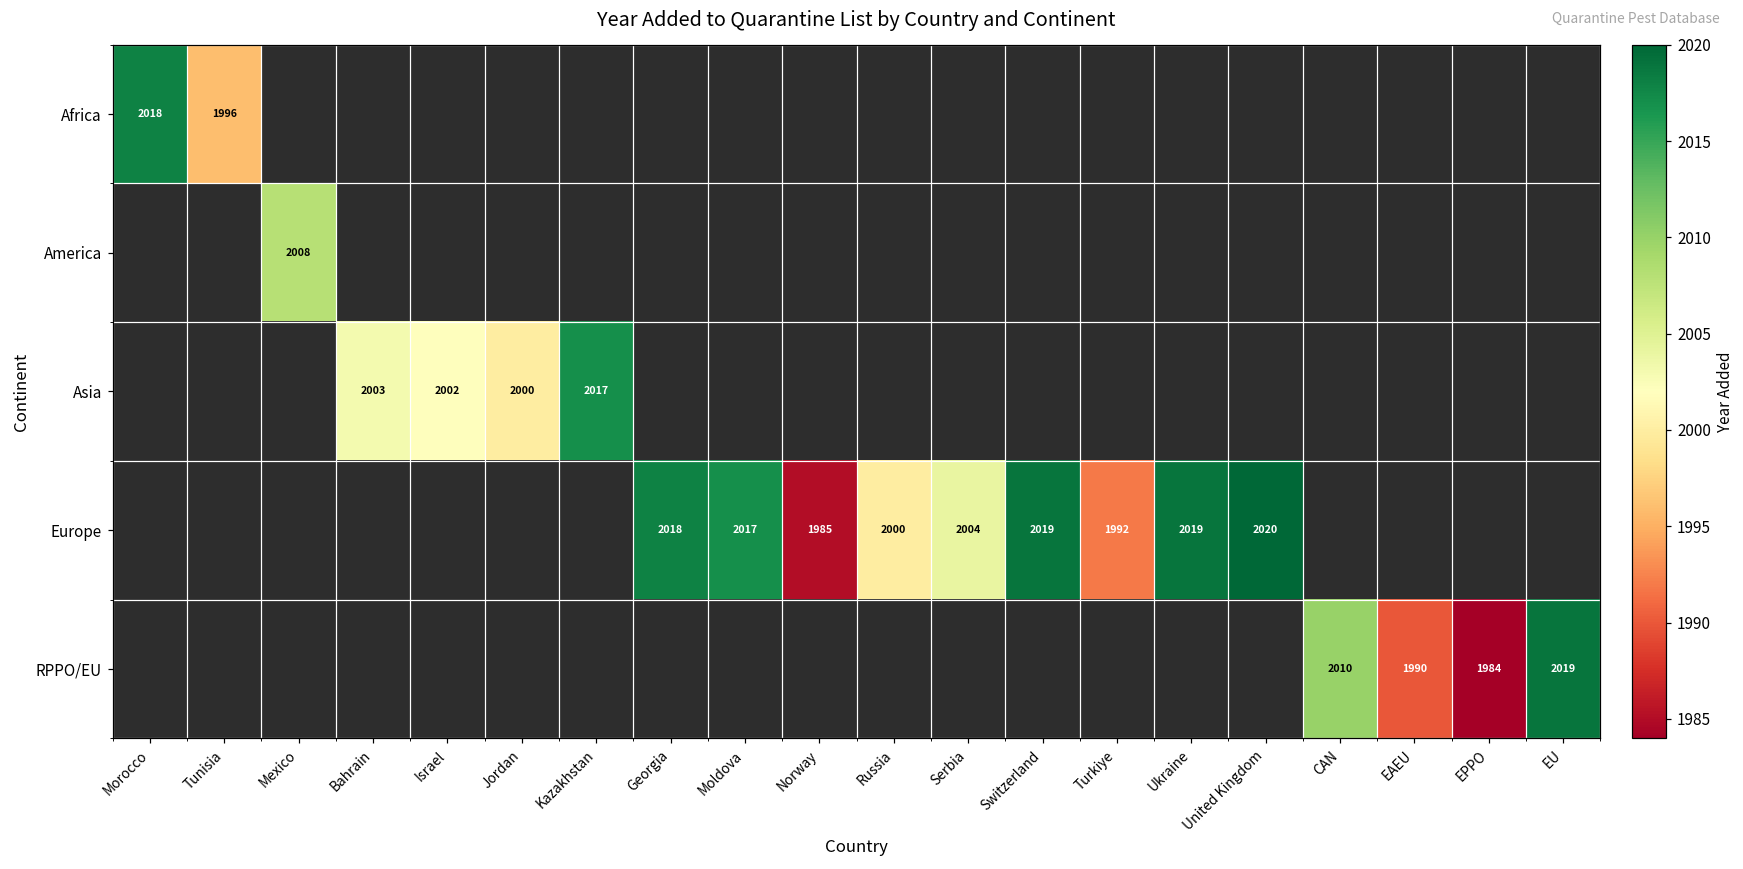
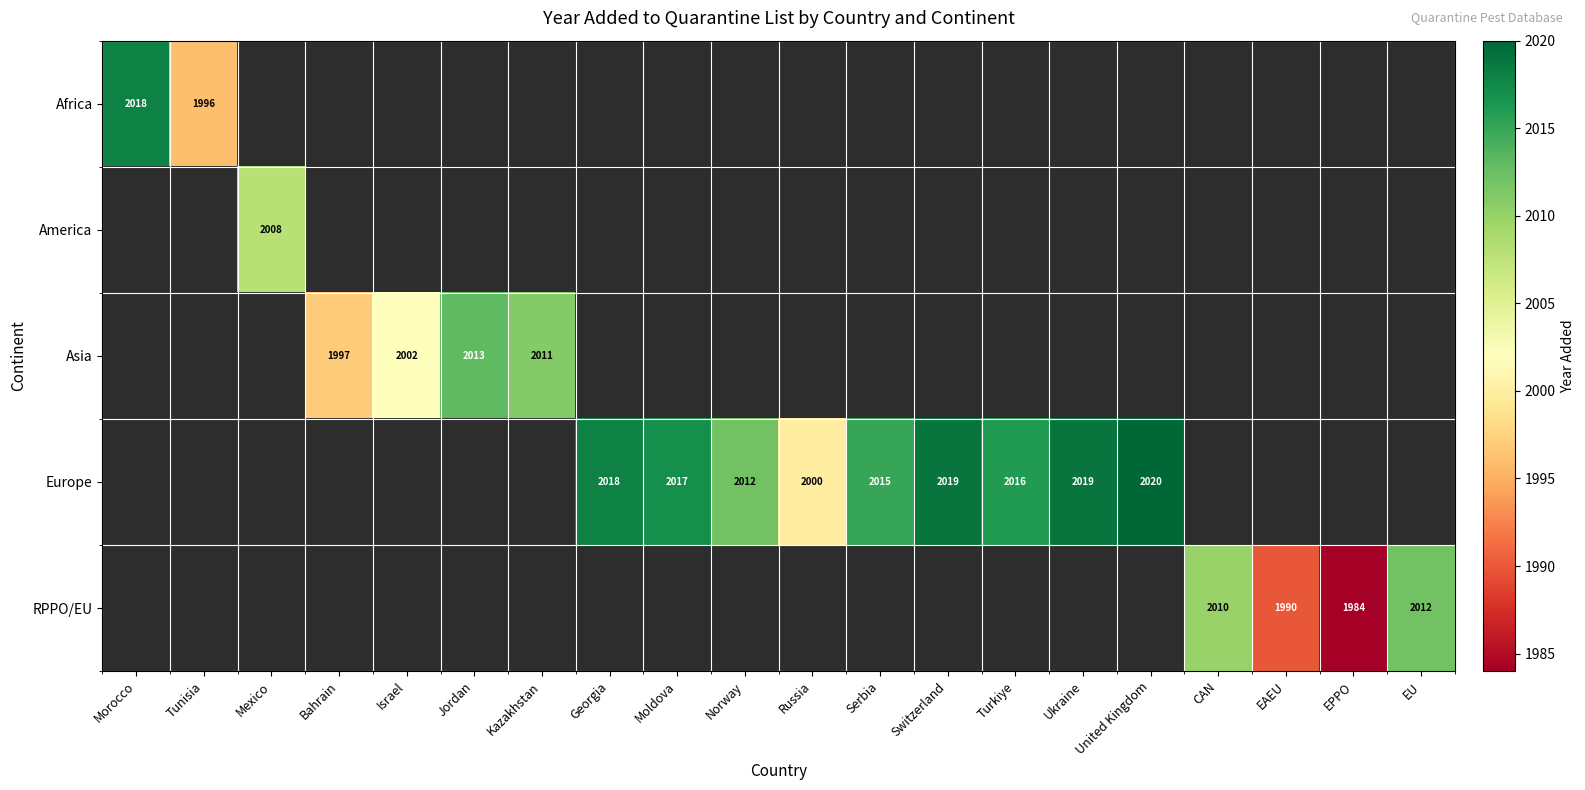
Asia, Bahrain: 2003 -> 1997
Asia, Jordan: 2000 -> 2013
Asia, Kazakhstan: 2017 -> 2011
Europe, Norway: 1985 -> 2012
Europe, Serbia: 2004 -> 2015
Europe, Turkiye: 1992 -> 2016
RPPO/EU, EU: 2019 -> 2012
